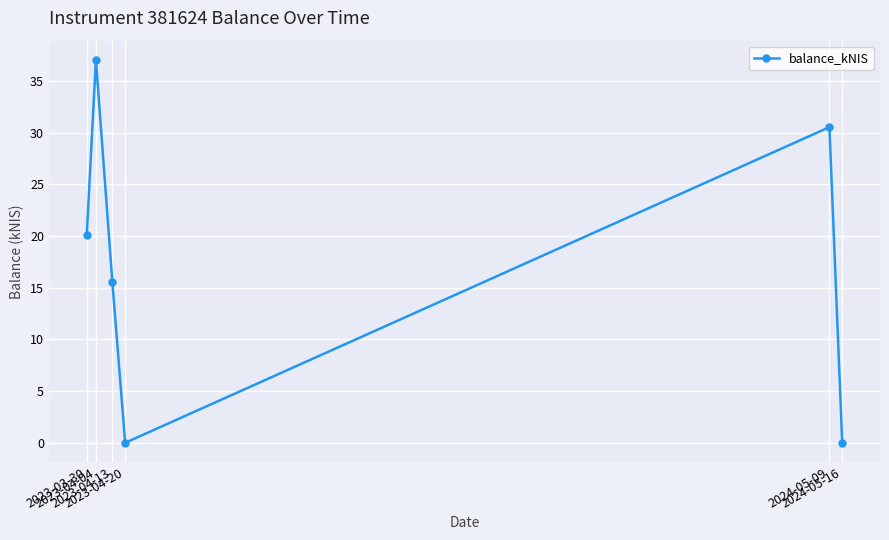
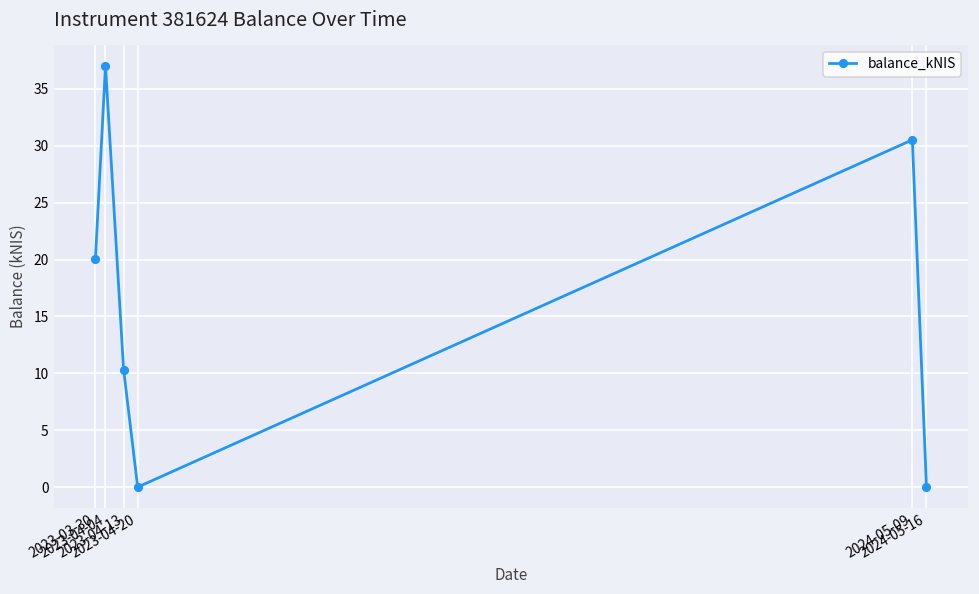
2023-04-13: 15.5 -> 10.3
